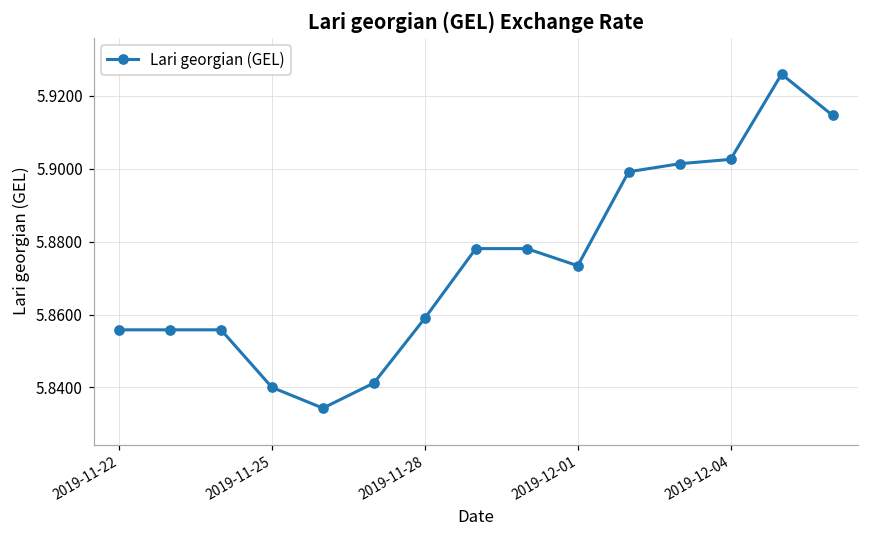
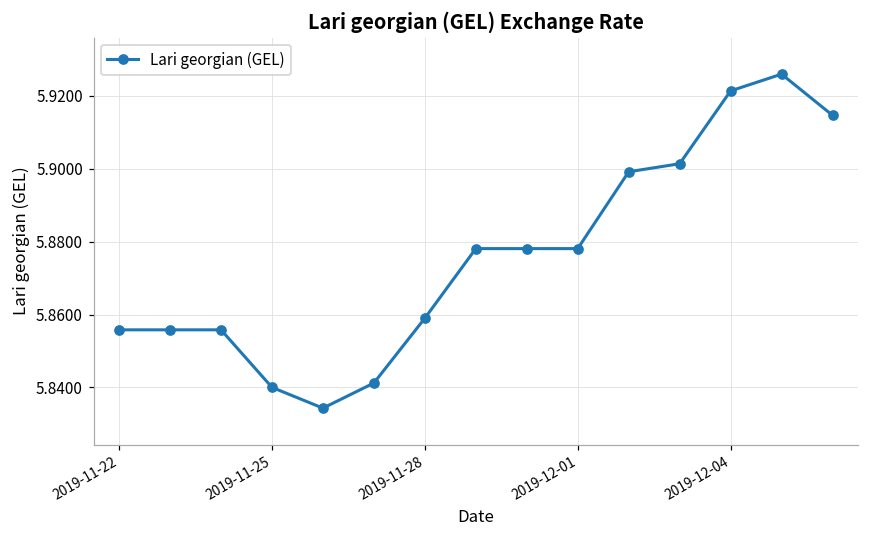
2019-12-01: 5.873 -> 5.878
2019-12-04: 5.903 -> 5.921
